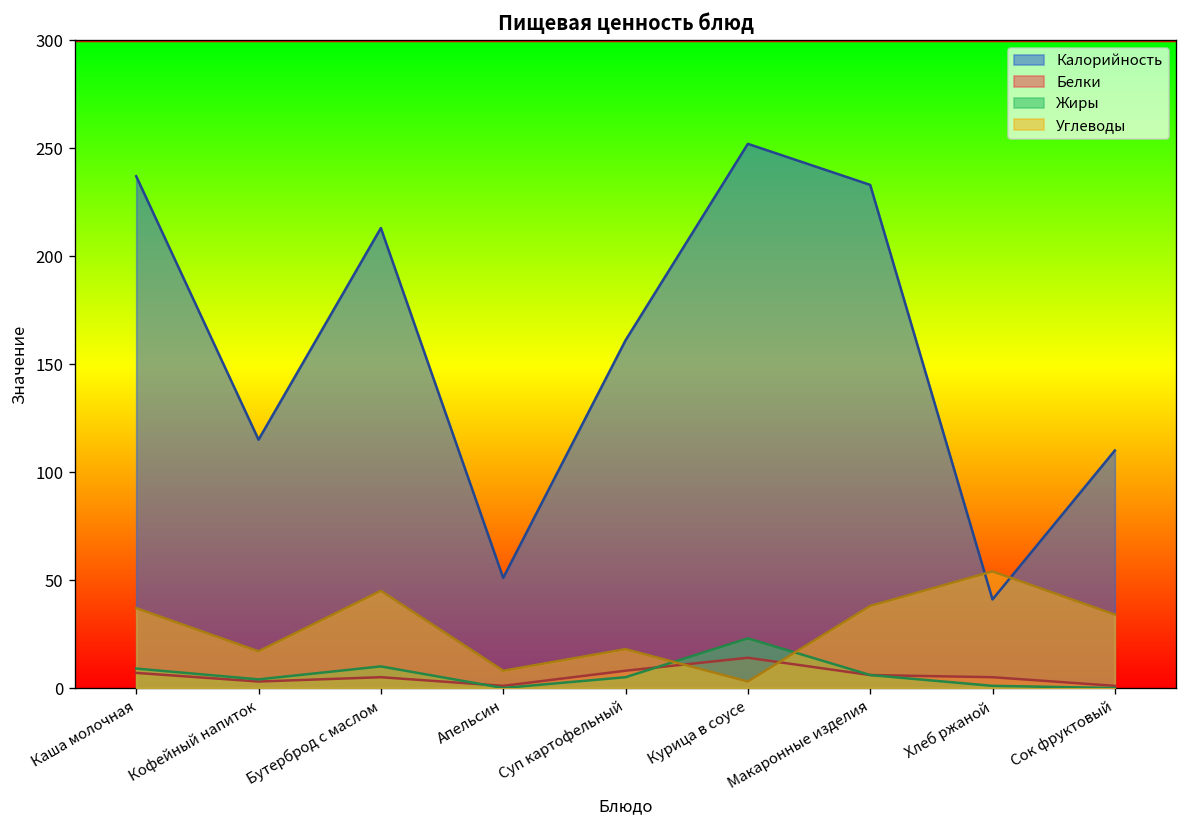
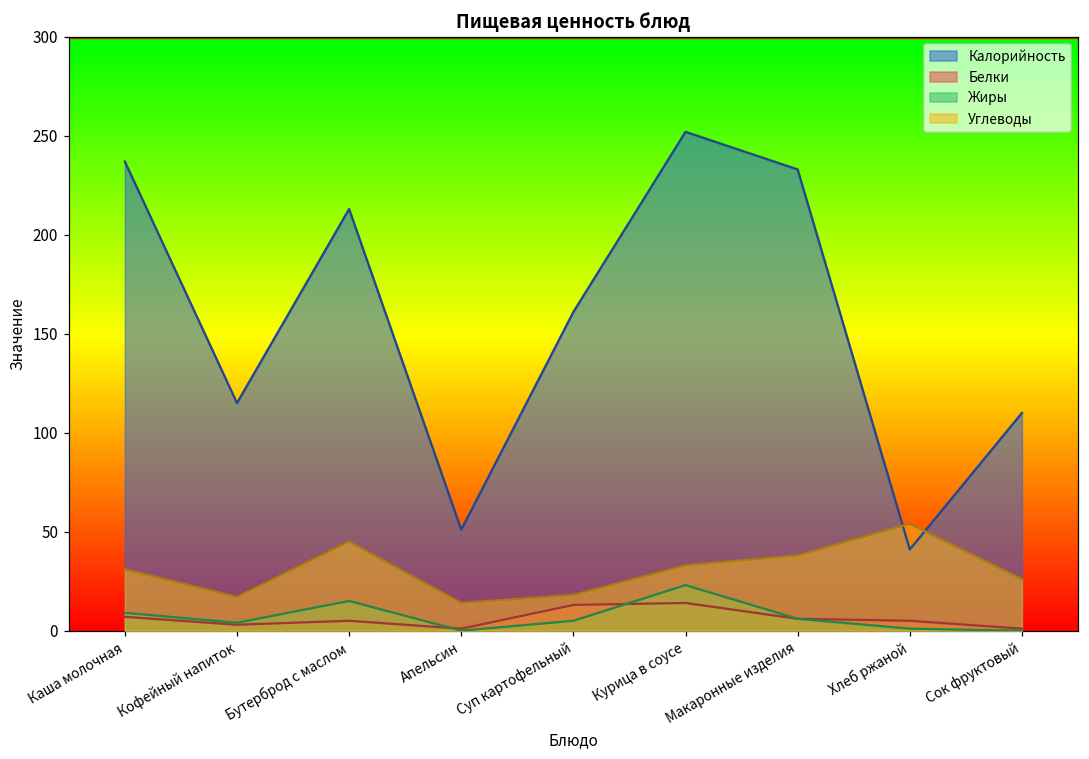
Углеводы, Каша молочная: 37 -> 31
Жиры, Бутерброд с маслом: 10 -> 15
Углеводы, Апельсин: 8 -> 14
Белки, Суп картофельный: 8 -> 13
Углеводы, Курица в соусе: 3 -> 33
Углеводы, Сок фруктовый: 34 -> 26
